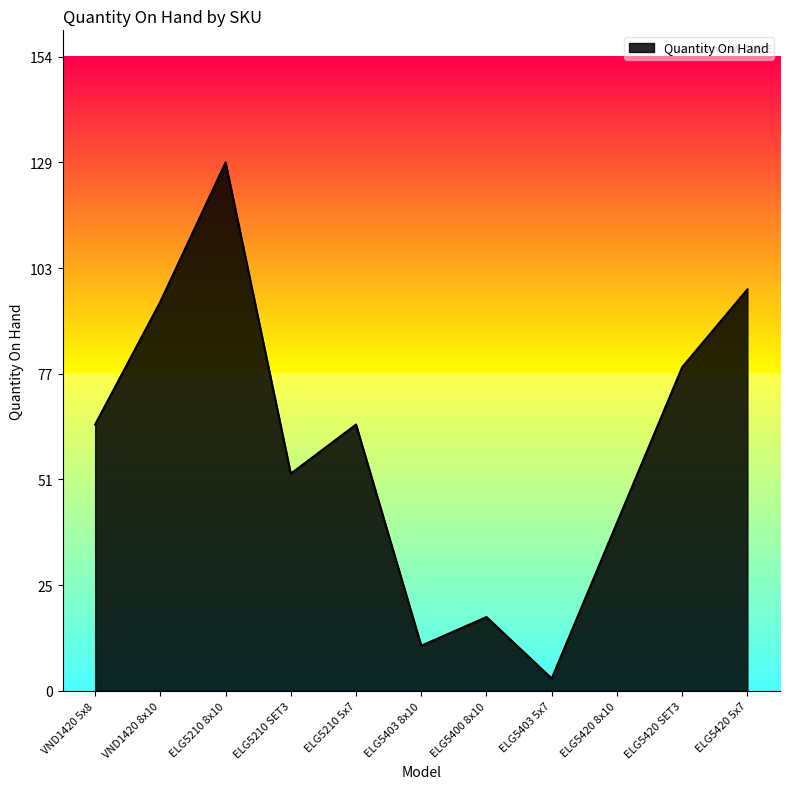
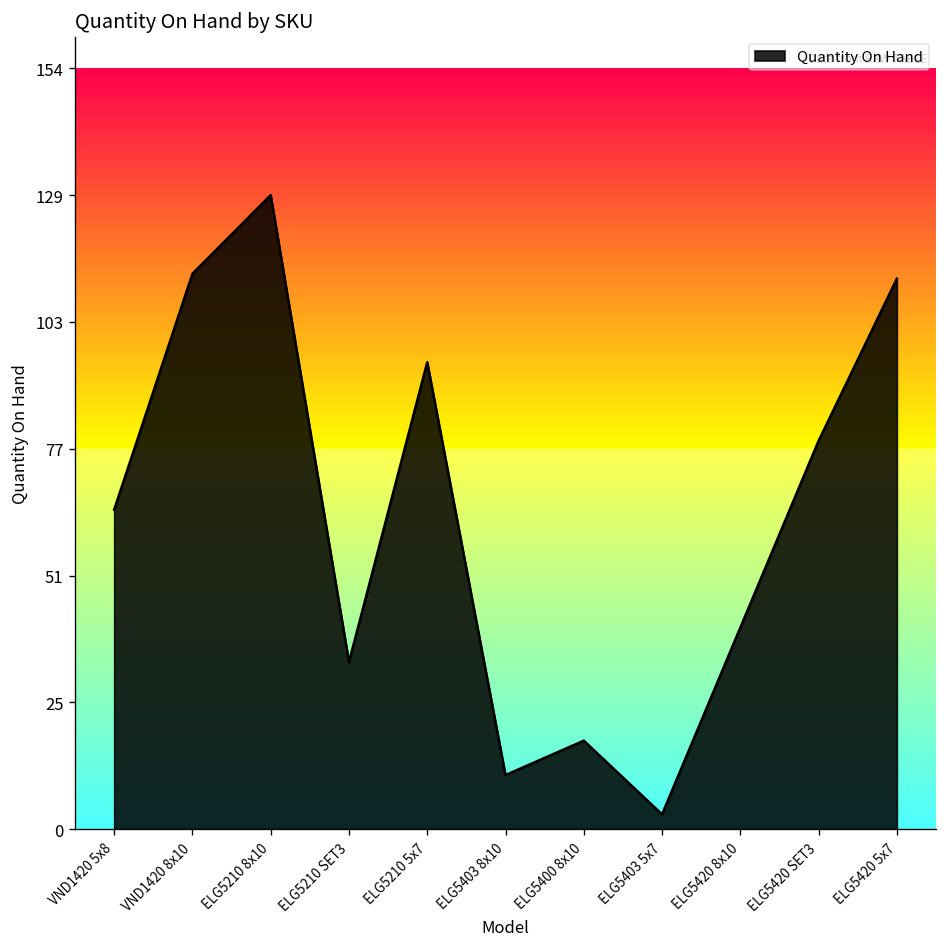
VND1420 8x10: 95 -> 113
ELG5210 SET3: 53 -> 34
ELG5210 5x7: 65 -> 95
ELG5420 5x7: 98 -> 112
